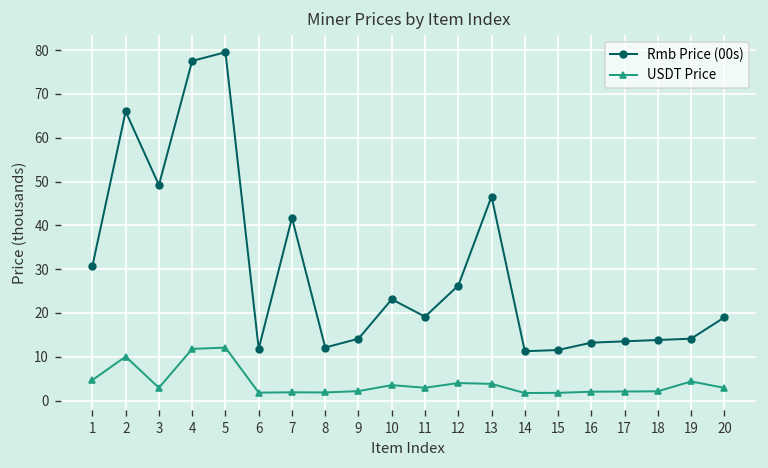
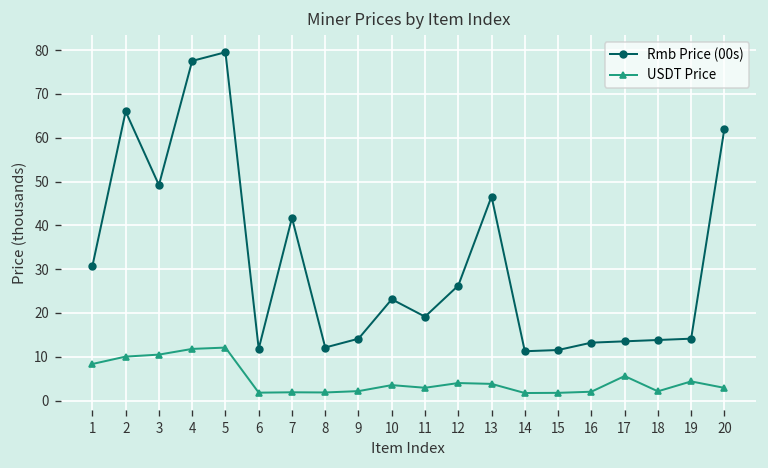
USDT Price, 1: 5 -> 8
USDT Price, 3: 3 -> 10
USDT Price, 17: 2 -> 6
Rmb Price (00s), 20: 19 -> 62
